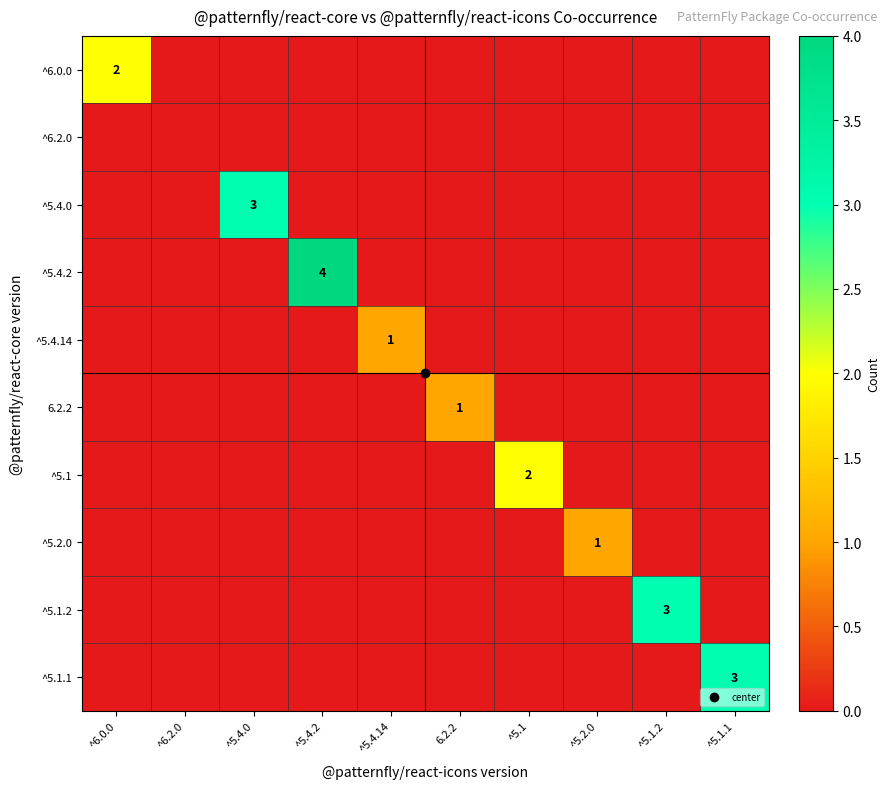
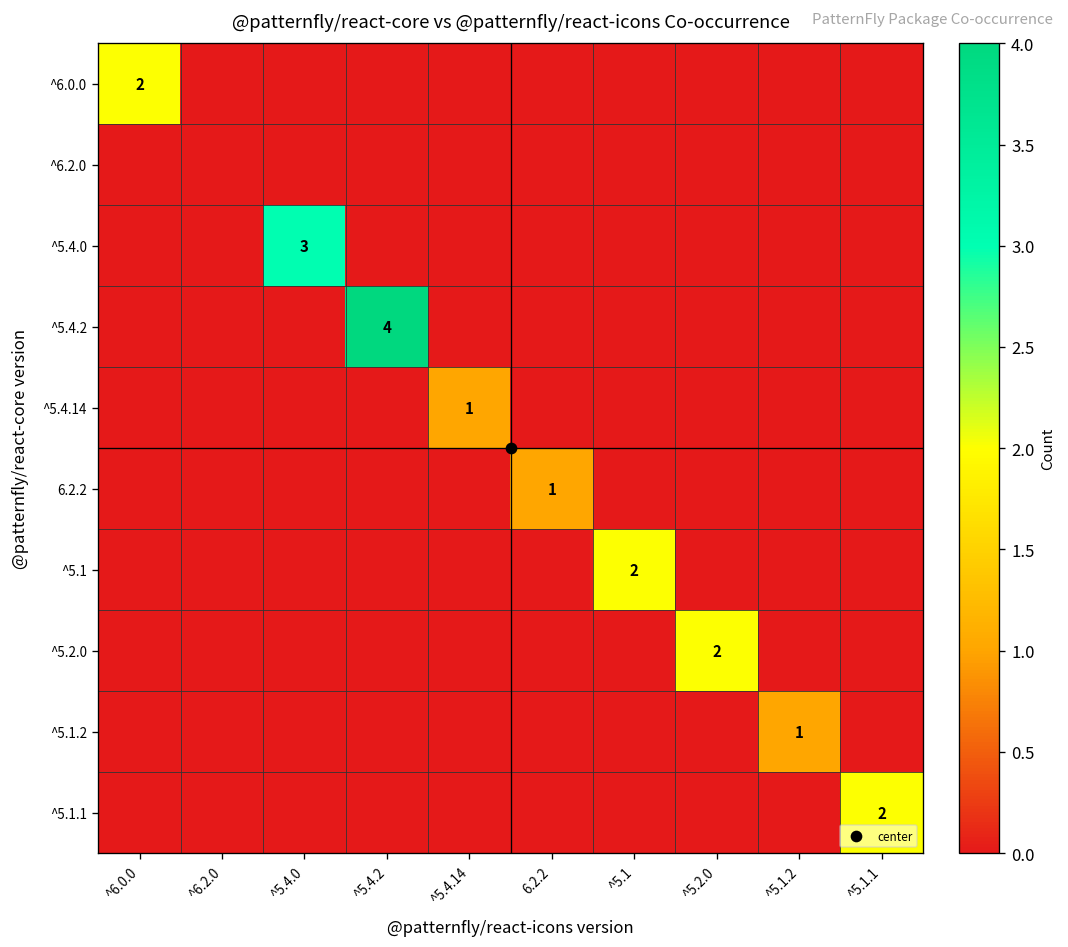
^5.2.0, ^5.2.0: 1 -> 2
^5.1.2, ^5.1.2: 3 -> 1
^5.1.1, ^5.1.1: 3 -> 2
